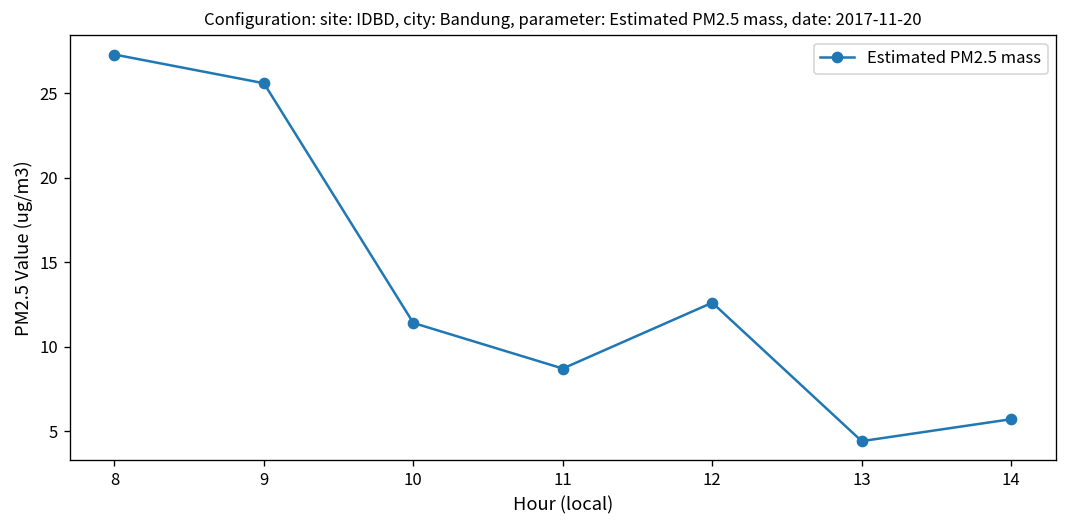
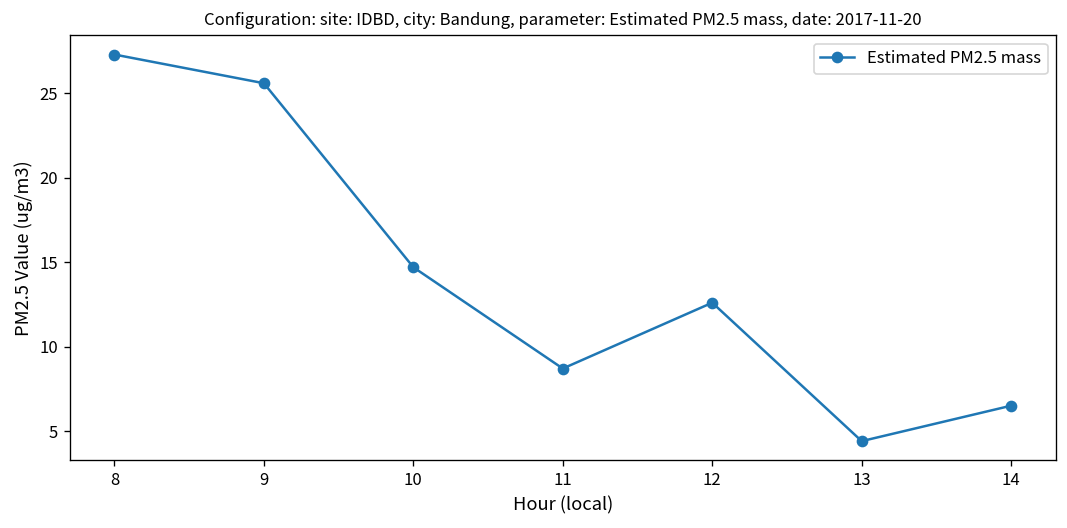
10: 11.4 -> 14.7
14: 5.7 -> 6.5
